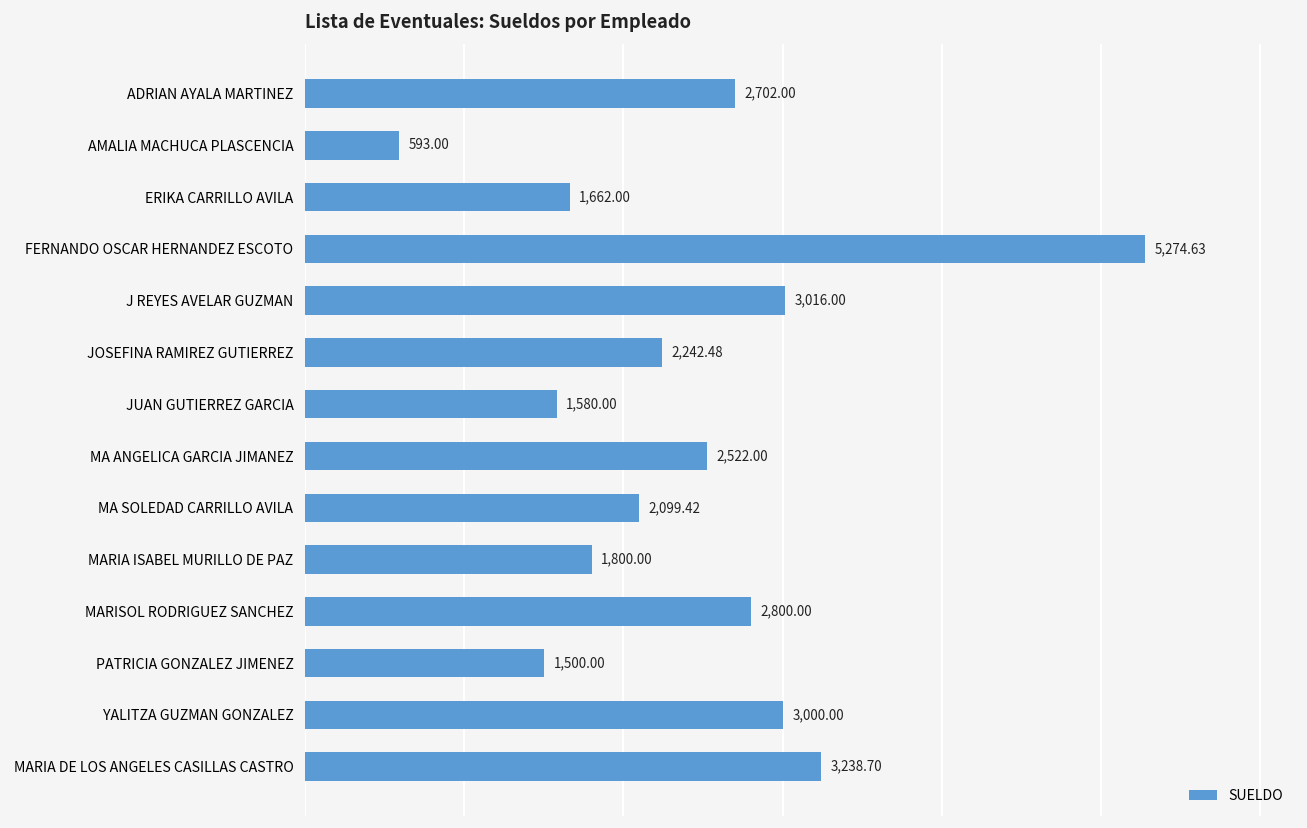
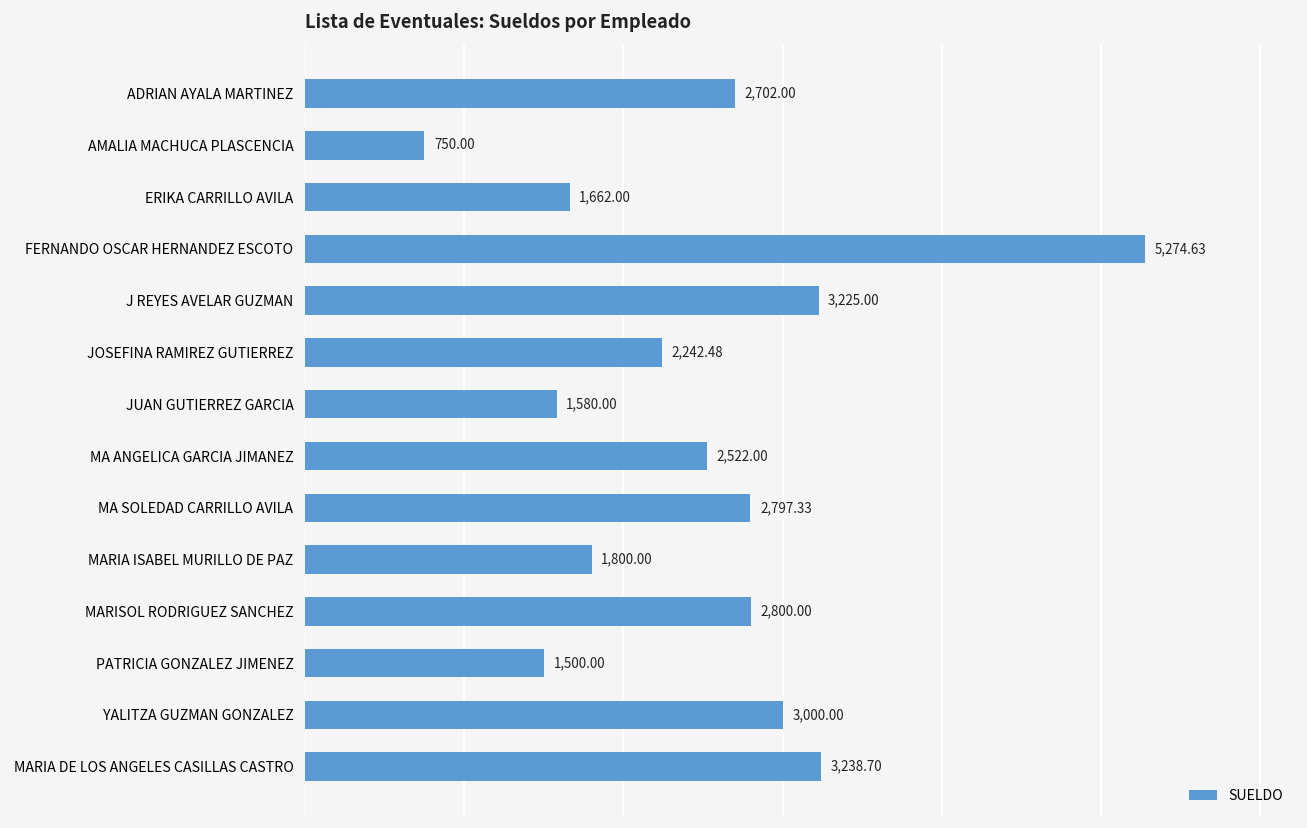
AMALIA MACHUCA PLASCENCIA: 593.00 -> 750.00
J REYES AVELAR GUZMAN: 3,016.00 -> 3,225.00
MA SOLEDAD CARRILLO AVILA: 2,099.42 -> 2,797.33
